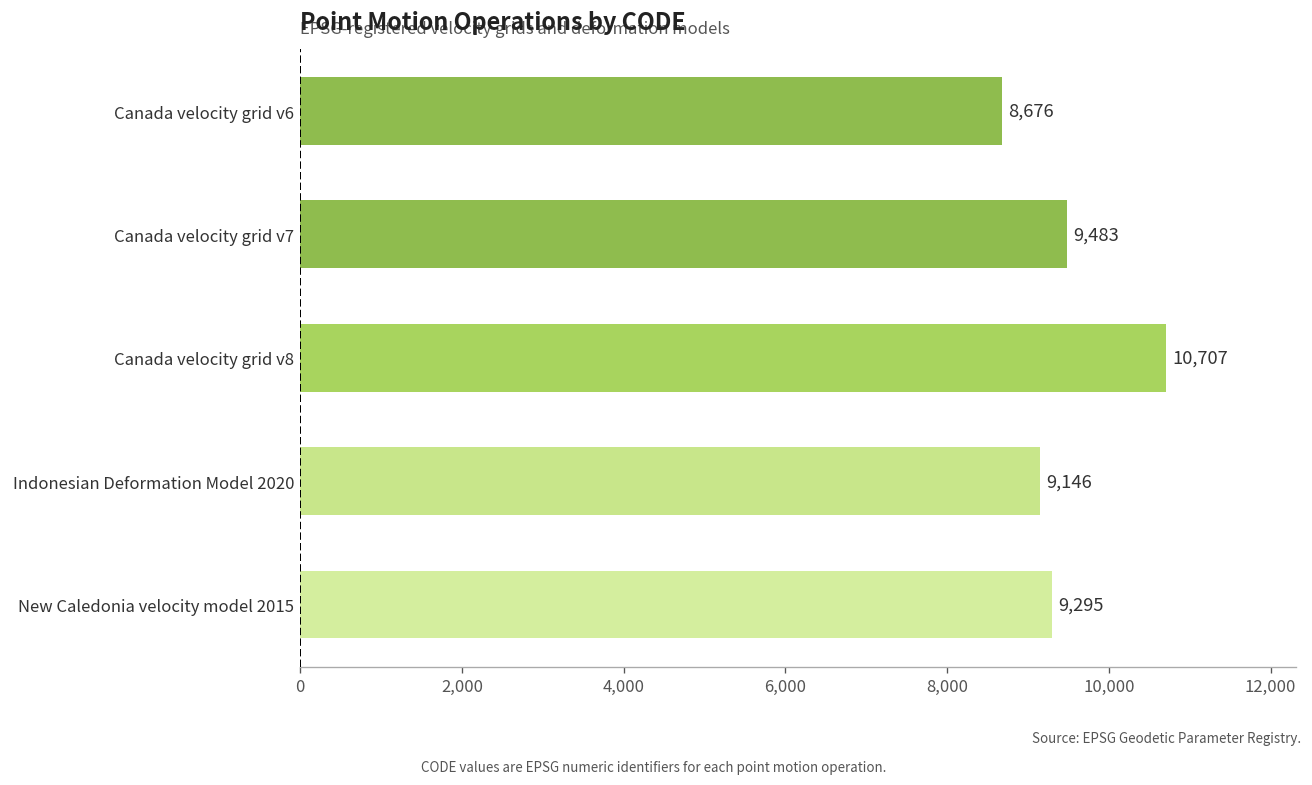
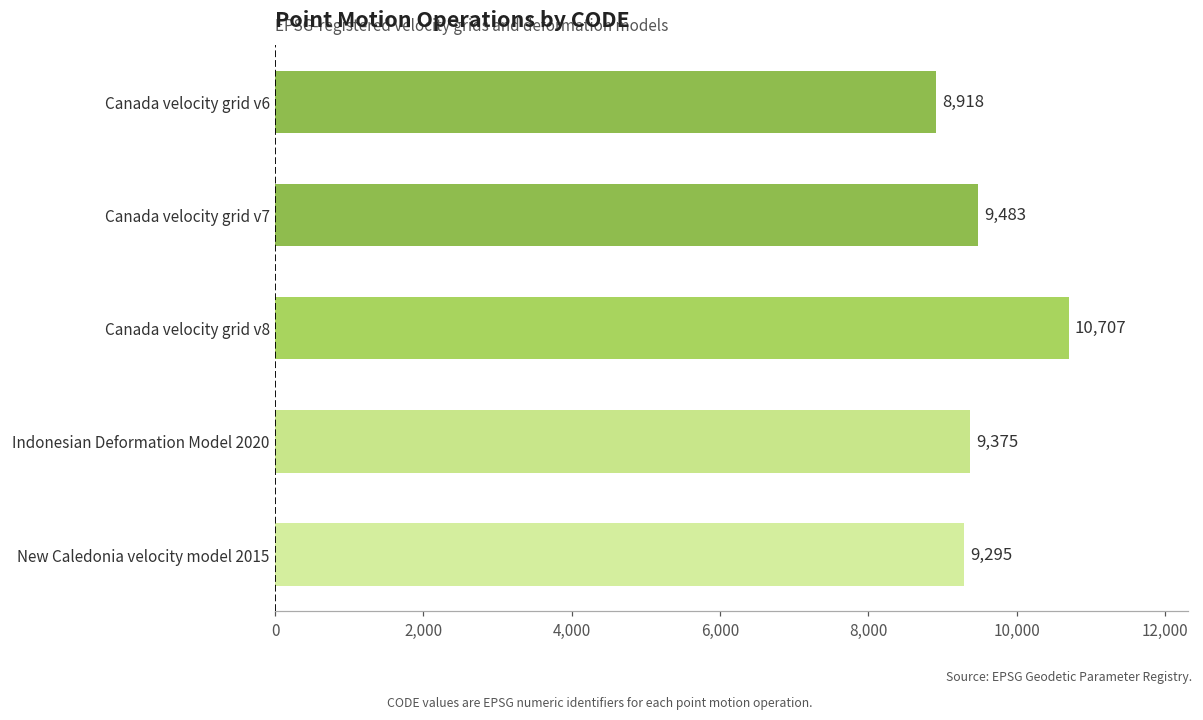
Canada velocity grid v6: 8,676 -> 8,918
Indonesian Deformation Model 2020: 9,146 -> 9,375
